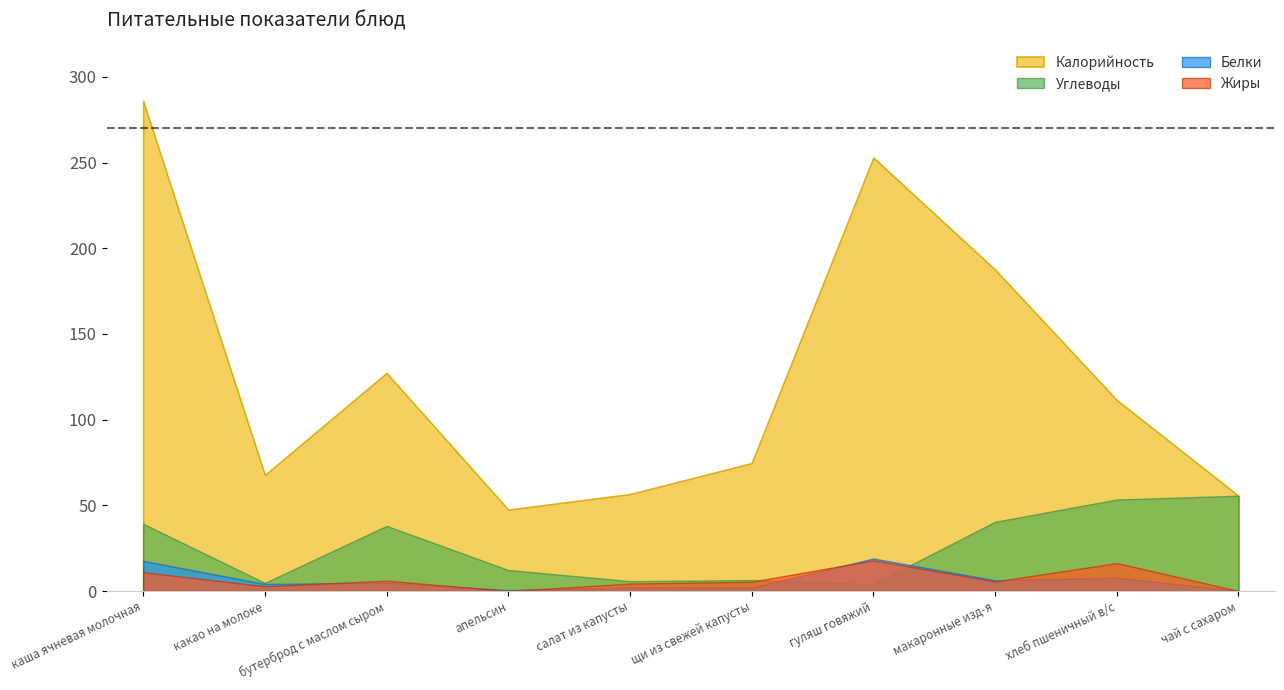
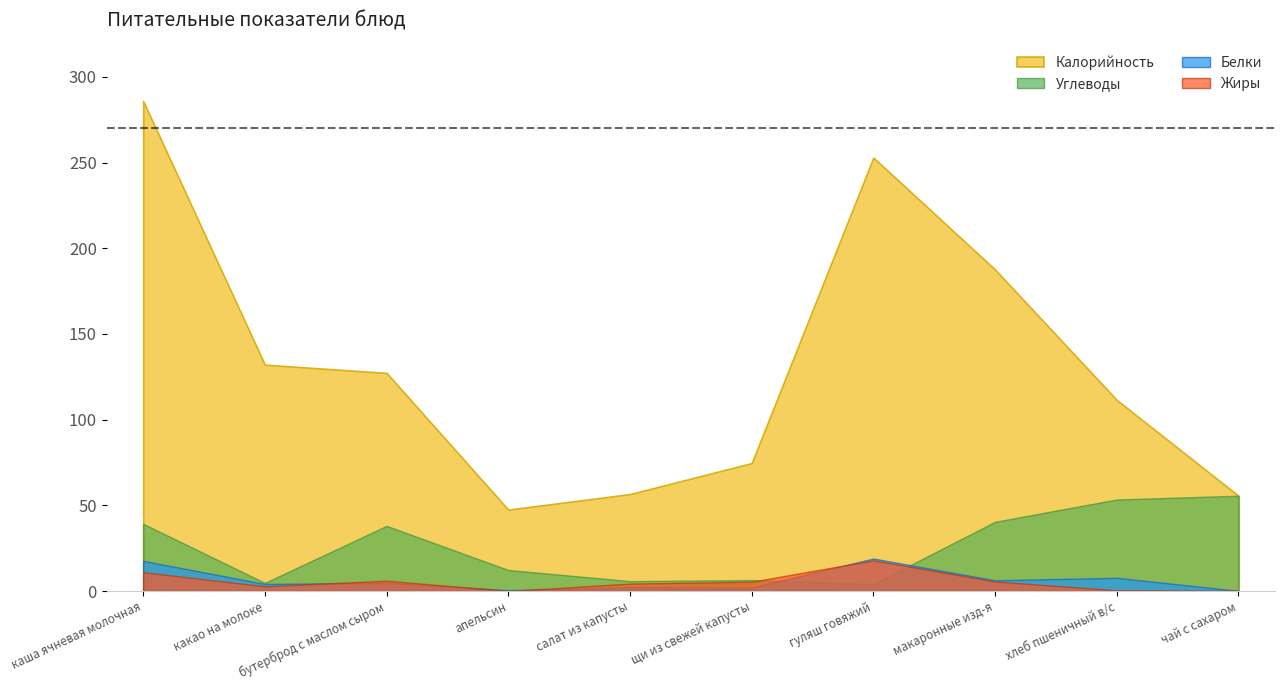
Калорийность, какао на молоке: 68 -> 132
Жиры, хлеб пшеничный в/с: 16 -> 0
